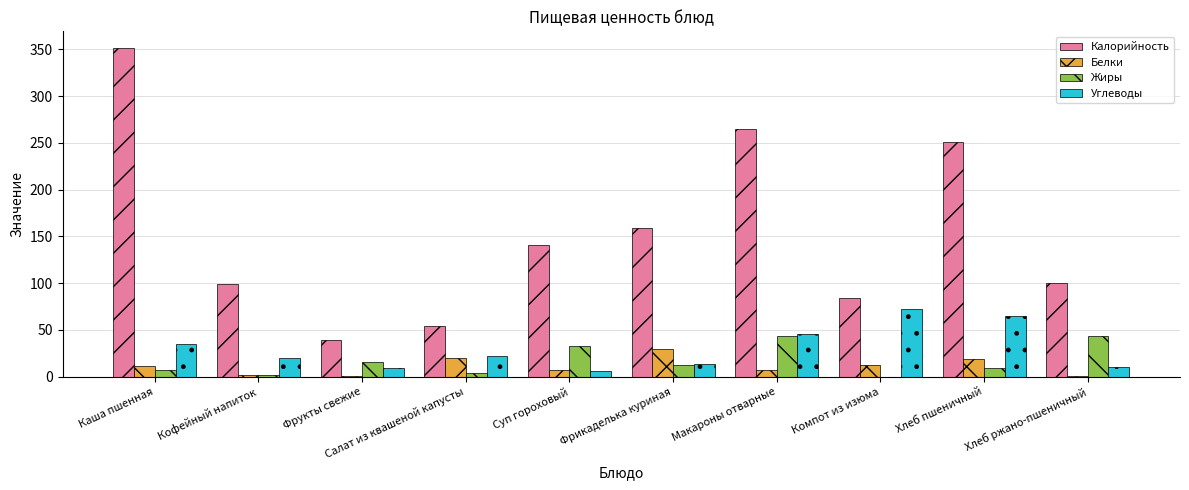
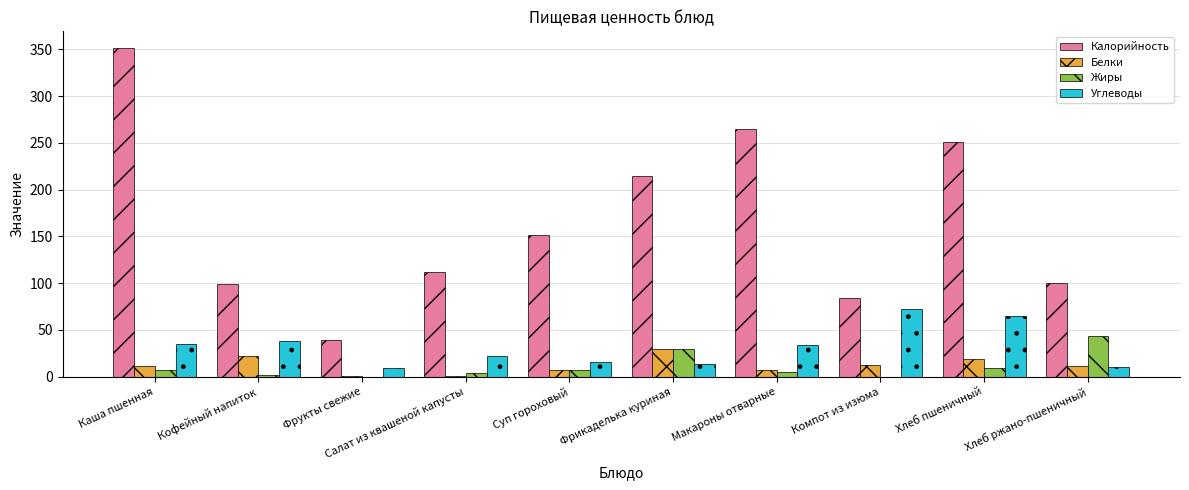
Белки, Кофейный напиток: 0 -> 20
Углеводы, Кофейный напиток: 20 -> 40
Жиры, Фрукты свежие: 20 -> 0
Калорийность, Салат из квашеной капусты: 50 -> 110
Белки, Салат из квашеной капусты: 20 -> 0
Калорийность, Суп гороховый: 140 -> 150
Жиры, Суп гороховый: 30 -> 10
Углеводы, Суп гороховый: 10 -> 20
Калорийность, Фрикаделька куриная: 160 -> 210
Жиры, Фрикаделька куриная: 10 -> 30
Жиры, Макароны отварные: 40 -> 0
Углеводы, Макароны отварные: 50 -> 30
Белки, Хлеб ржано-пшеничный: 0 -> 10
